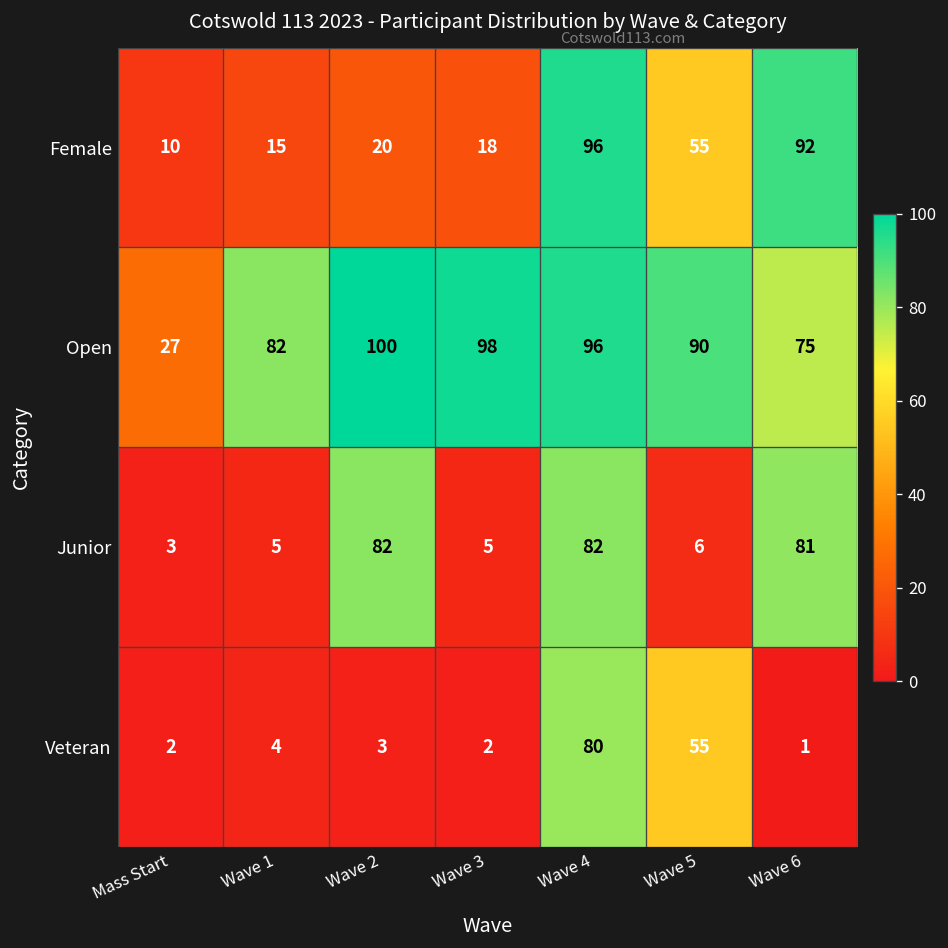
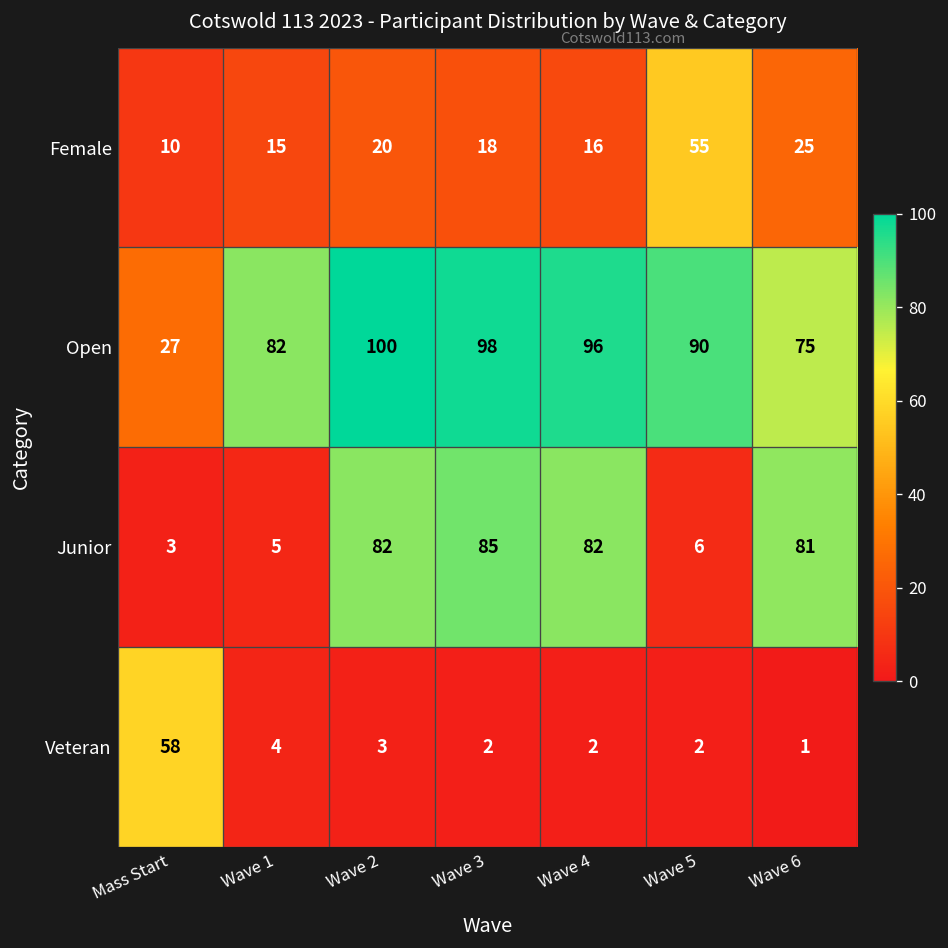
Female, Wave 4: 96 -> 16
Female, Wave 6: 92 -> 25
Junior, Wave 3: 5 -> 85
Veteran, Mass Start: 2 -> 58
Veteran, Wave 4: 80 -> 2
Veteran, Wave 5: 55 -> 2
